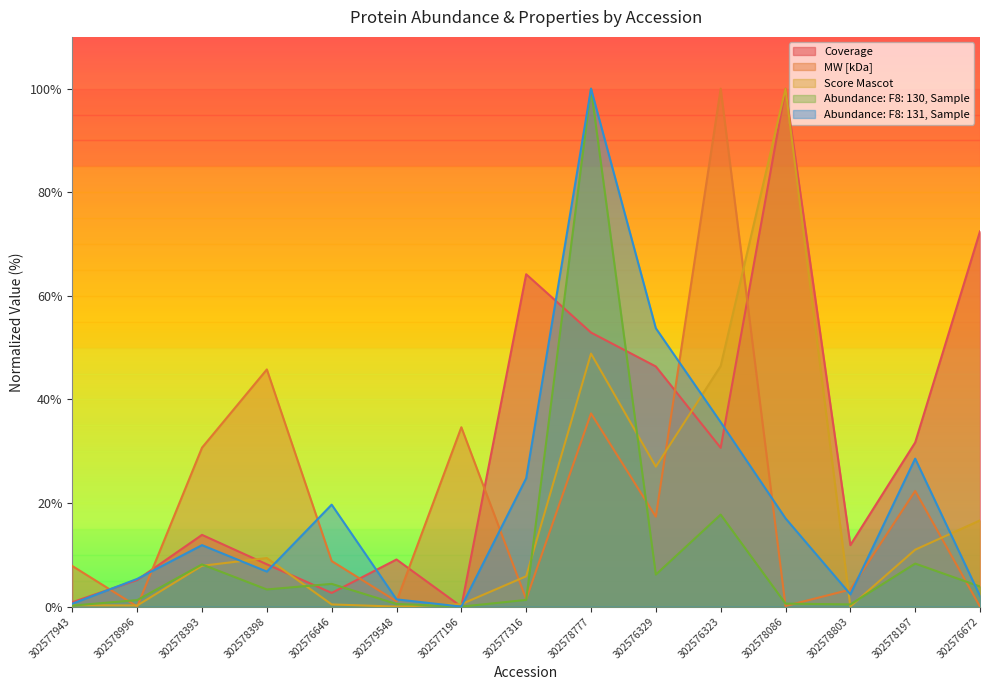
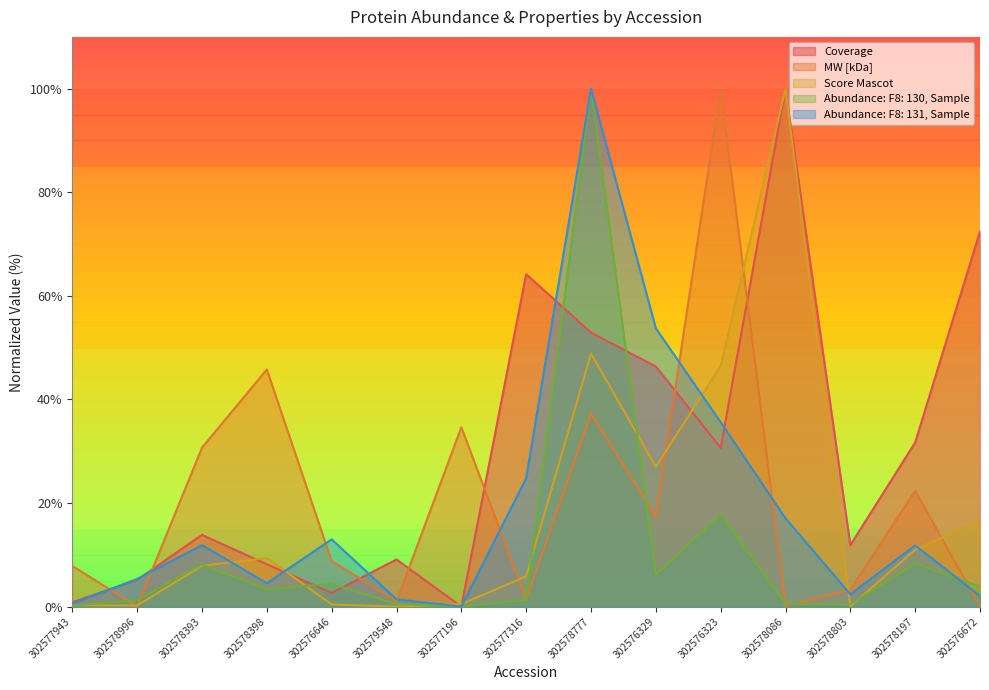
Abundance: F8: 131, Sample, 302578398: 7% -> 5%
Abundance: F8: 131, Sample, 302576646: 20% -> 13%
Abundance: F8: 131, Sample, 302578197: 29% -> 12%
